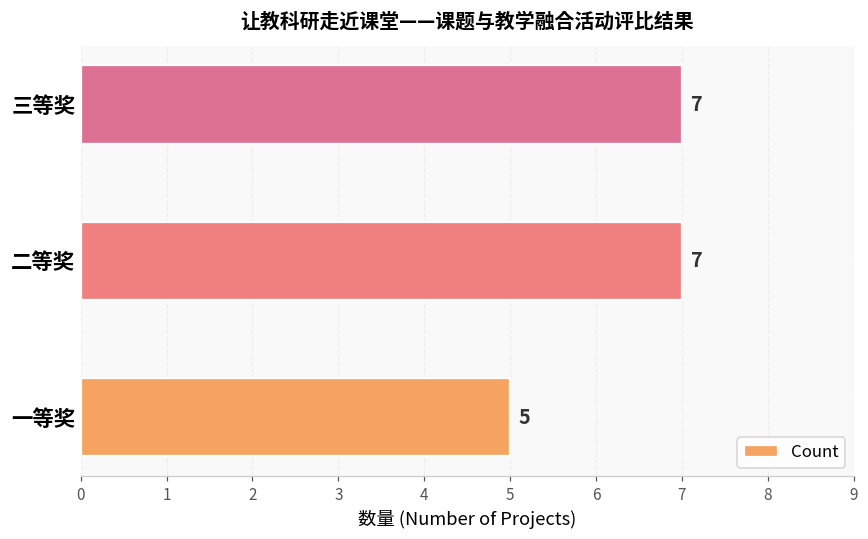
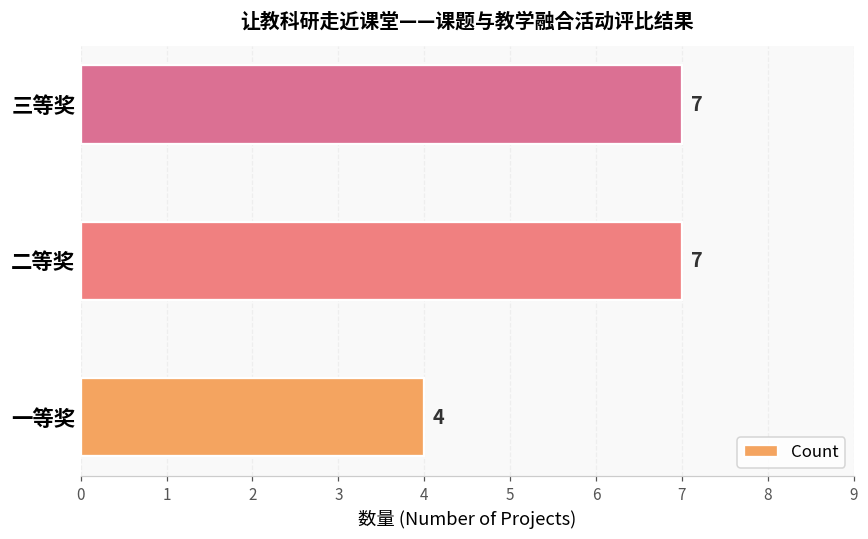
一等奖: 5 -> 4
